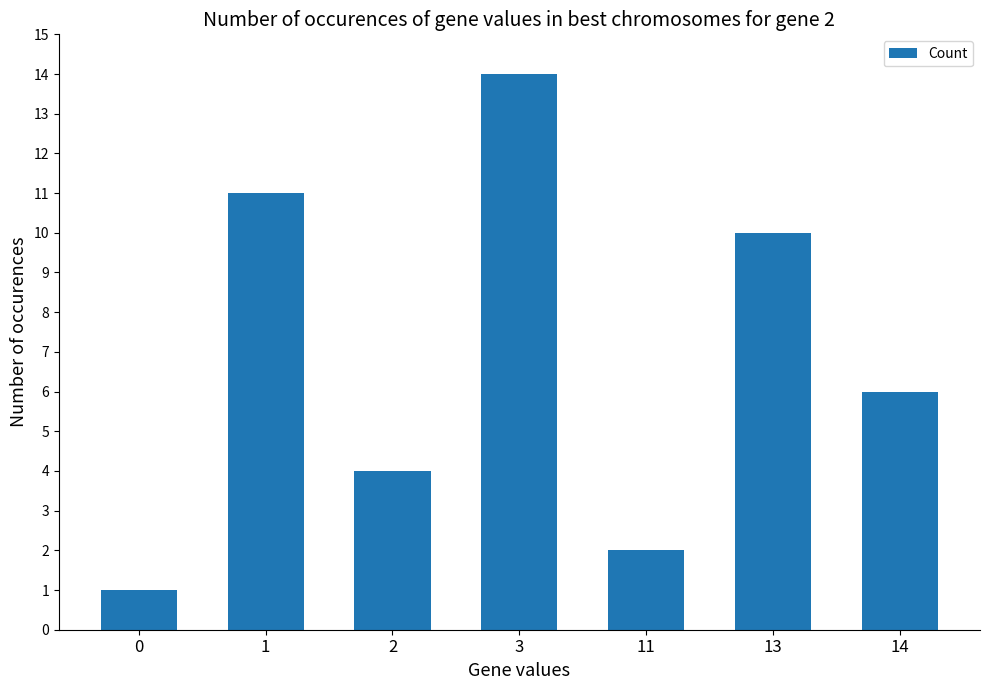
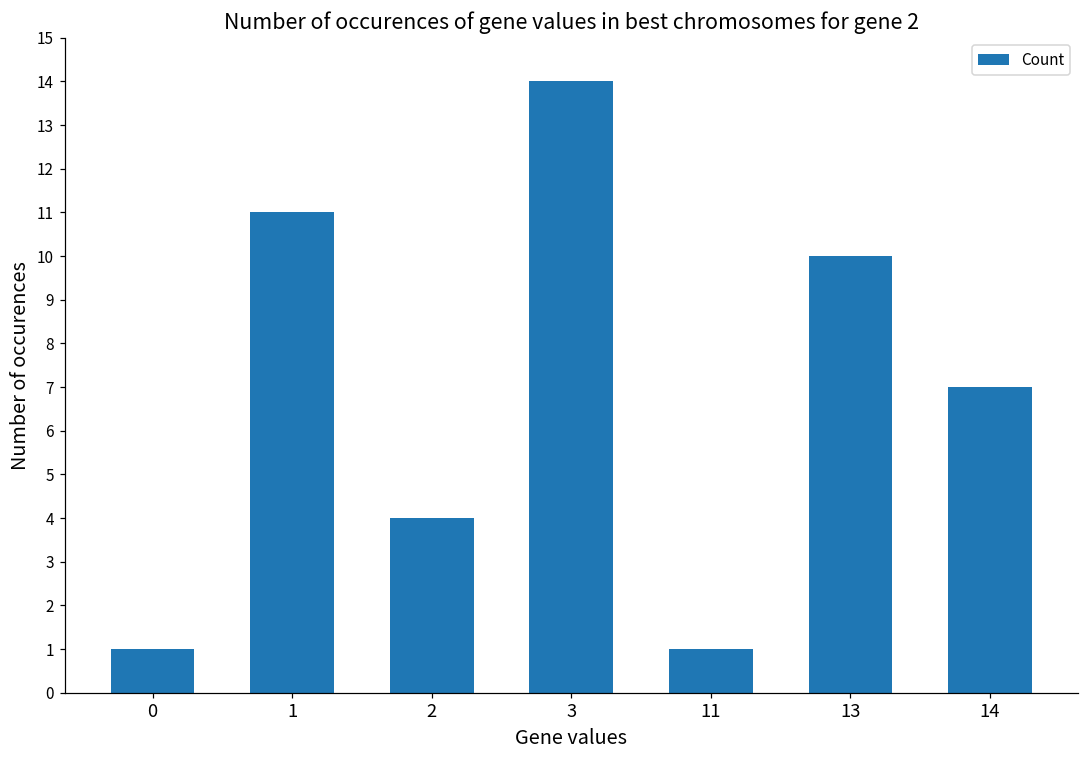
11: 2 -> 1
14: 6 -> 7
